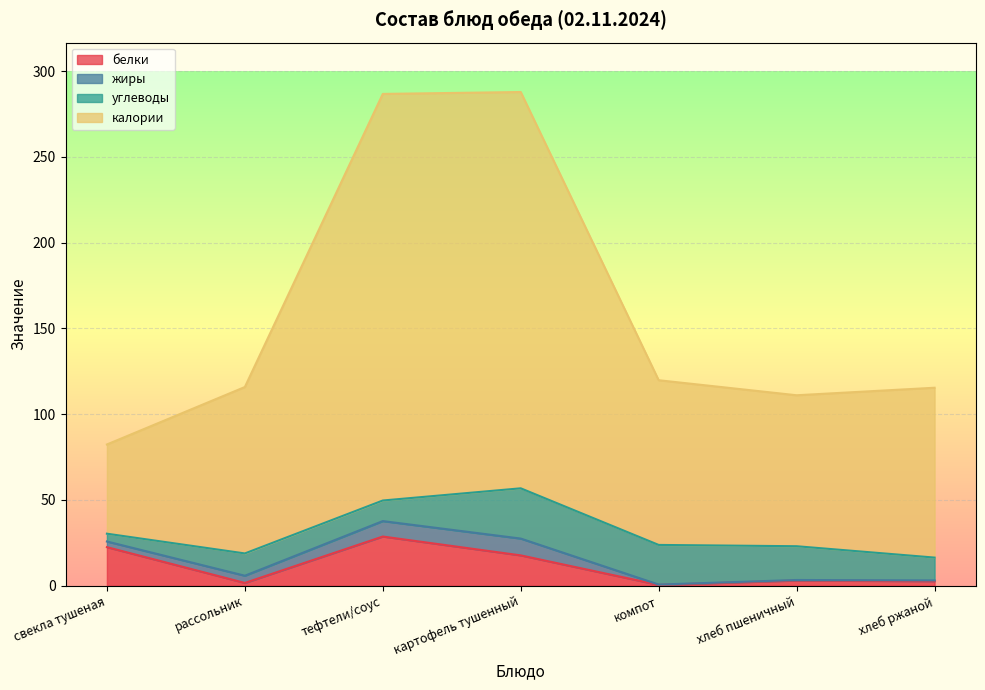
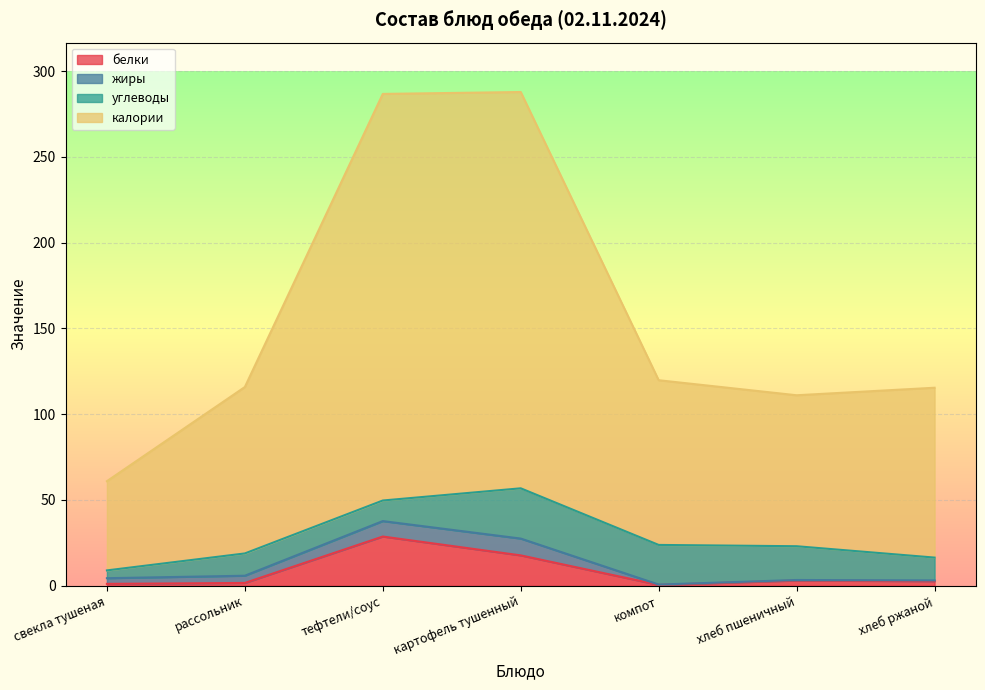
белки, свекла тушеная: 23 -> 1
